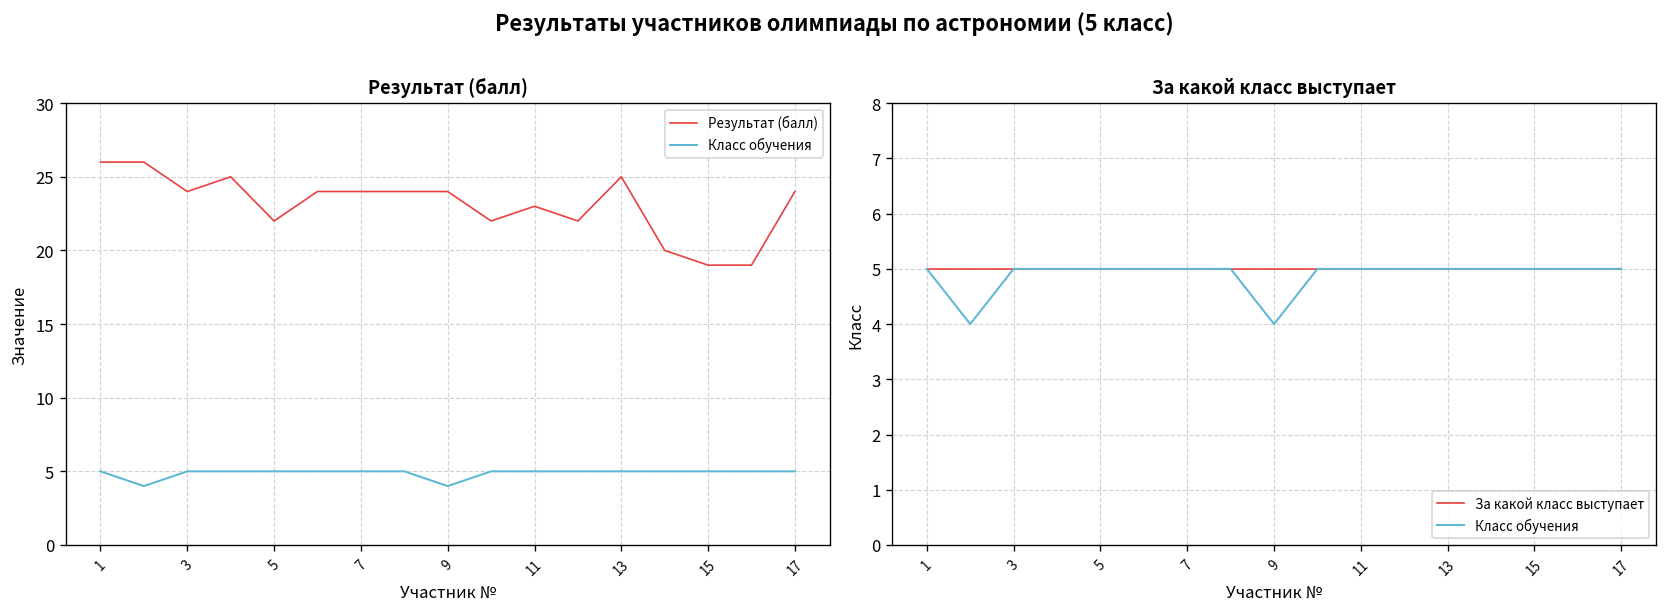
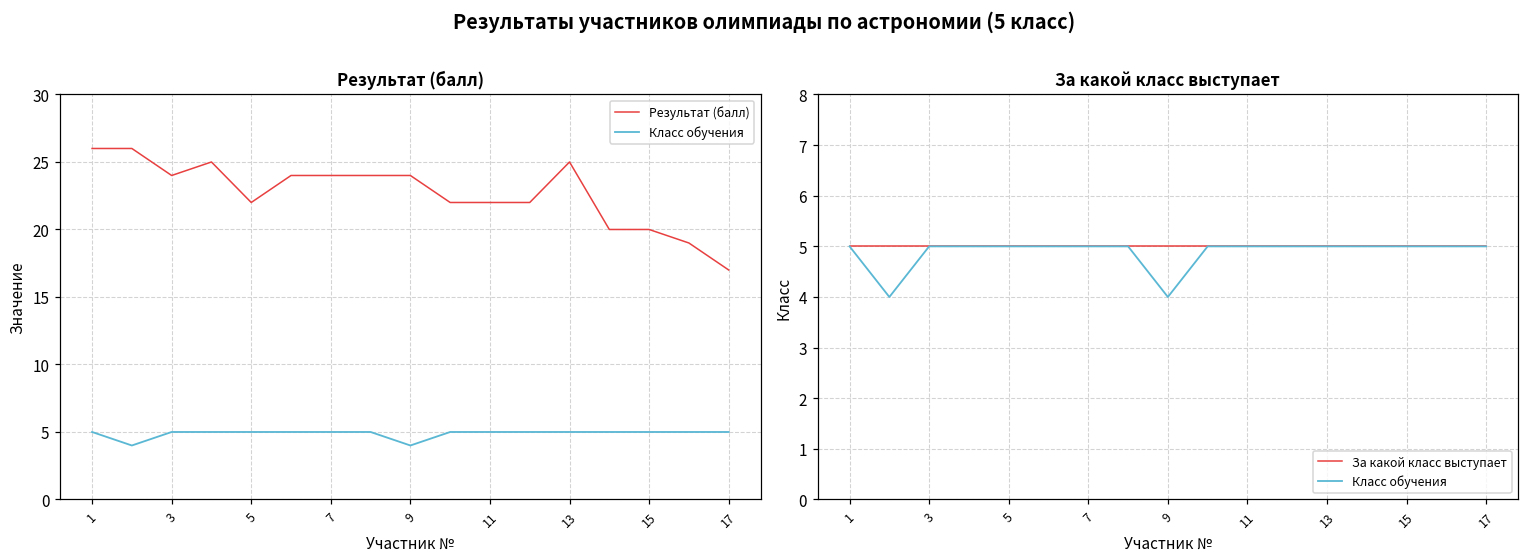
Результат (балл), Результат (балл), 11: 23 -> 22
Результат (балл), Результат (балл), 15: 19 -> 20
Результат (балл), Результат (балл), 17: 24 -> 17
